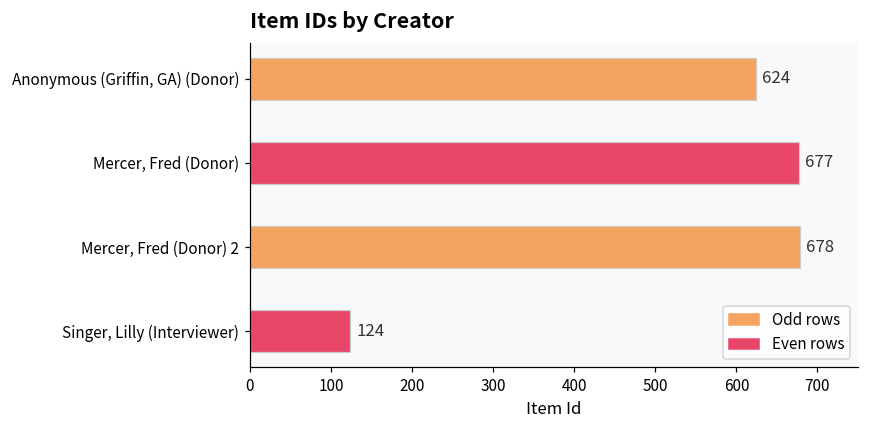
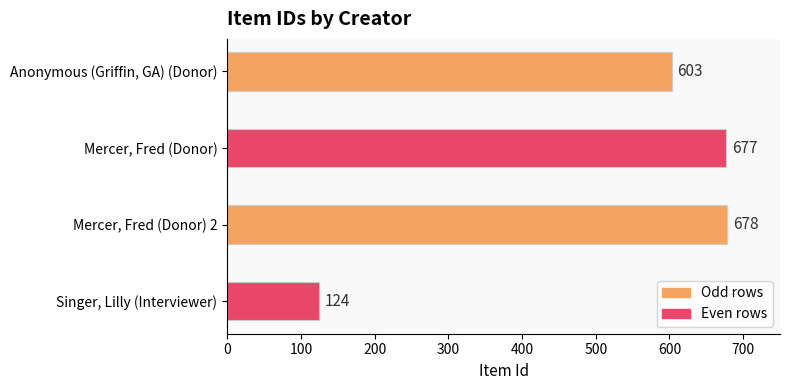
Anonymous (Griffin, GA) (Donor): 624 -> 603
